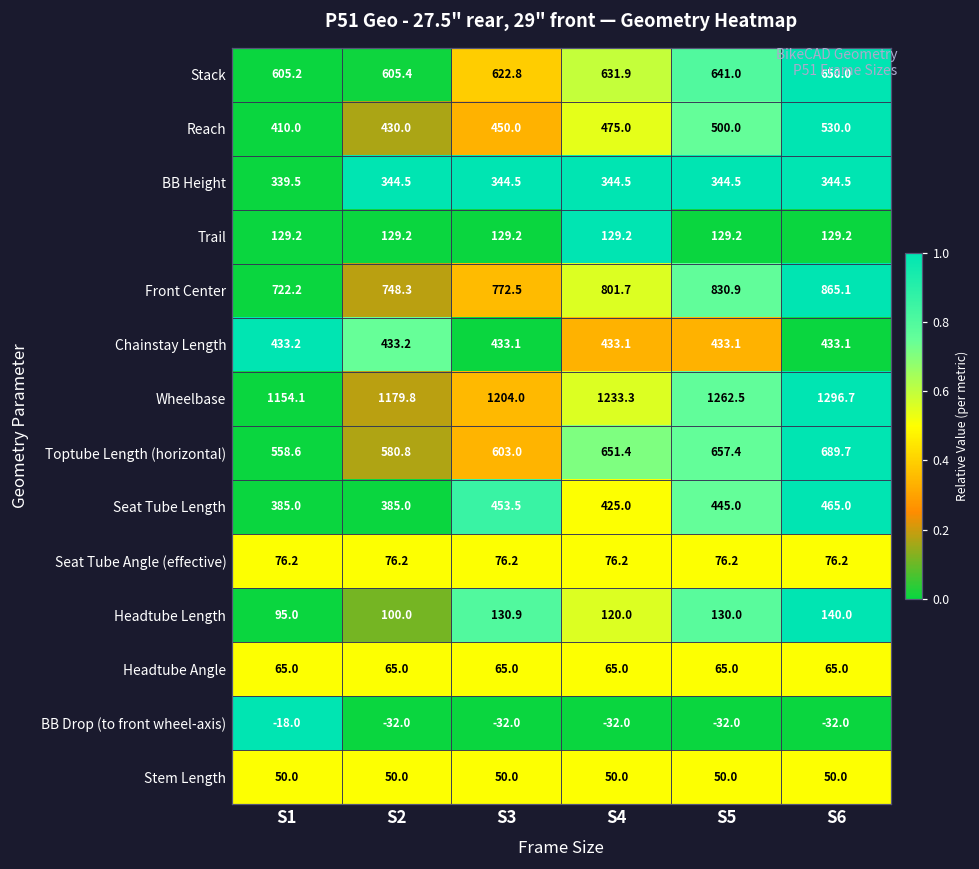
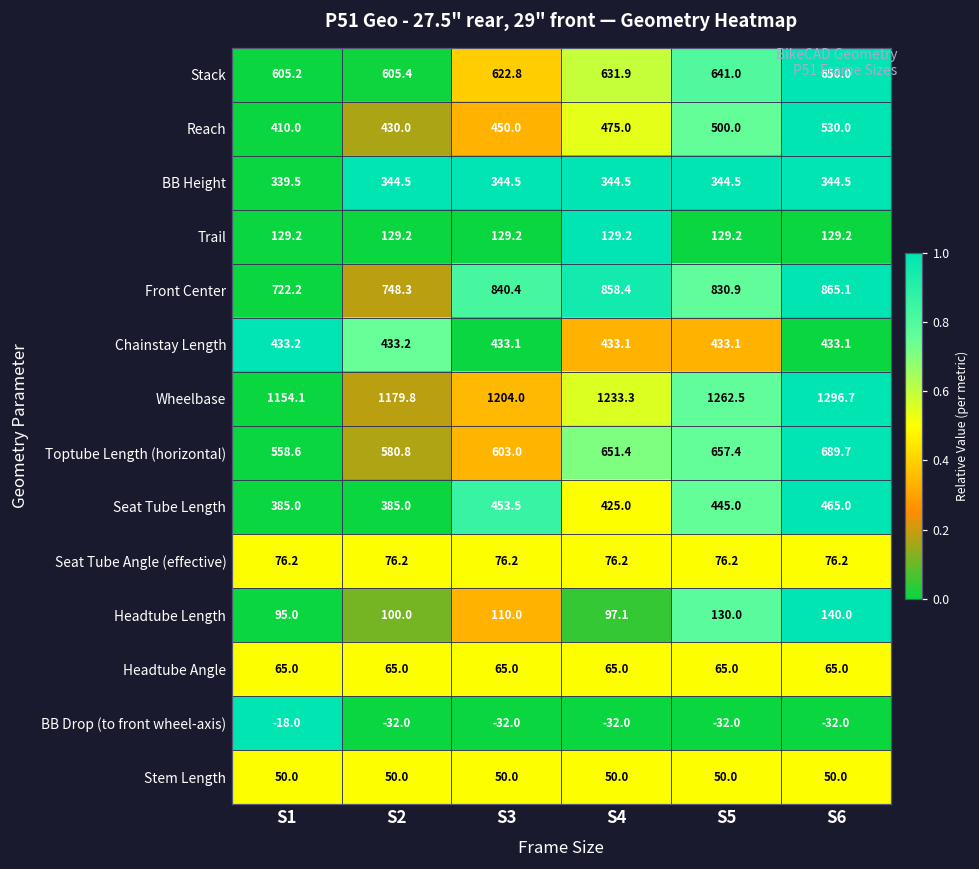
Front Center, S3: 772.5 -> 840.4
Front Center, S4: 801.7 -> 858.4
Headtube Length, S3: 130.9 -> 110.0
Headtube Length, S4: 120.0 -> 97.1
